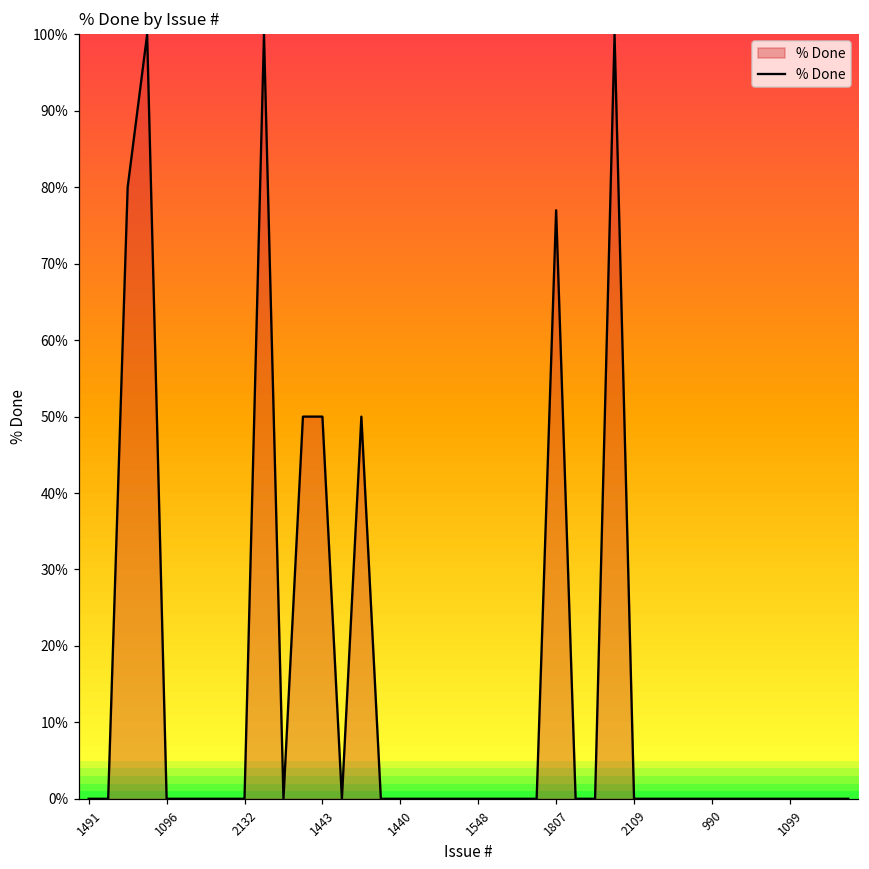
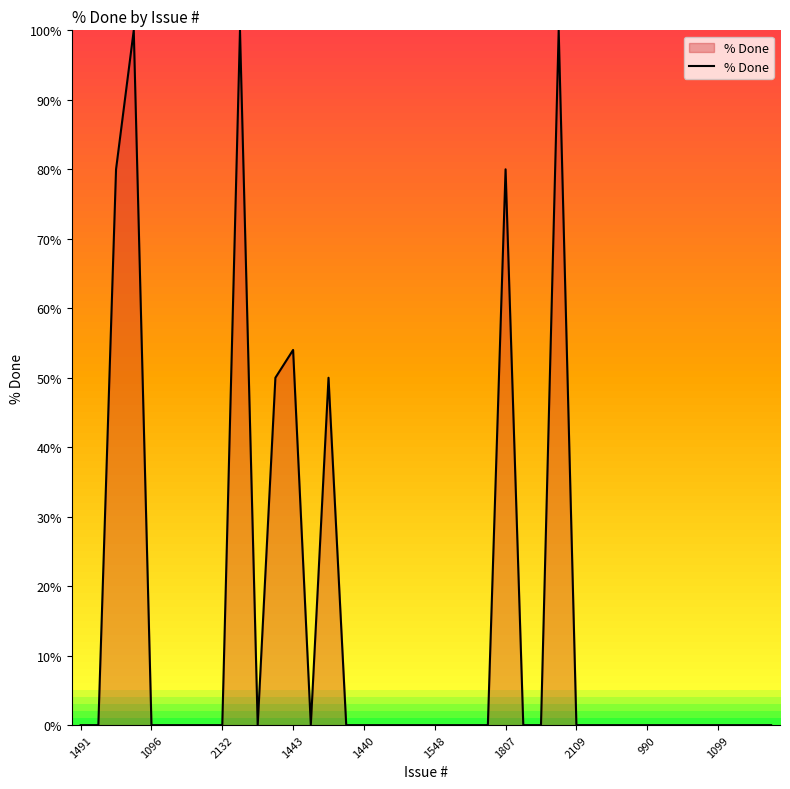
1443: 50% -> 54%
1807: 77% -> 80%
